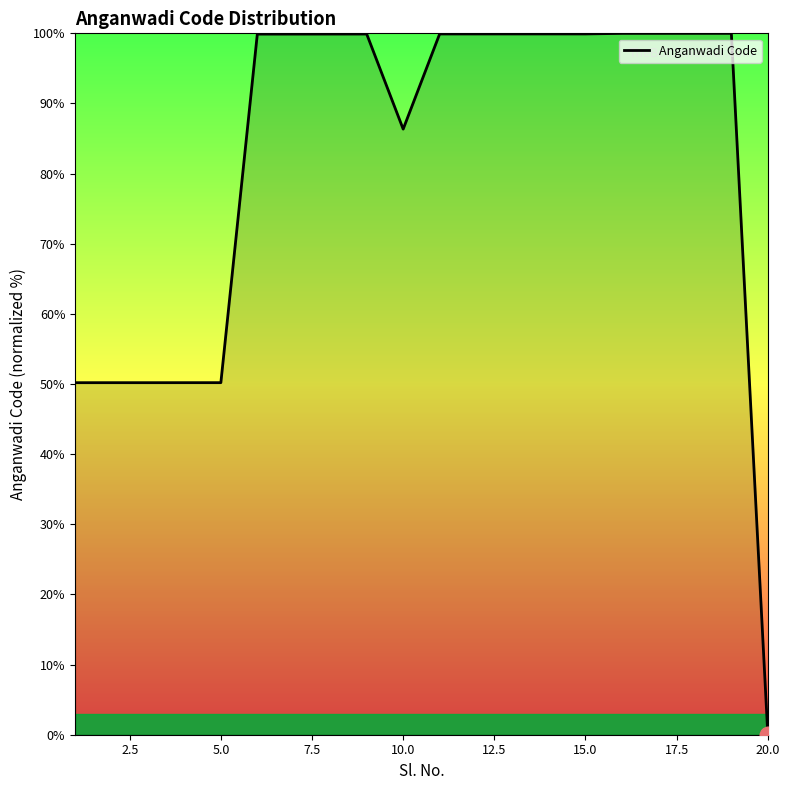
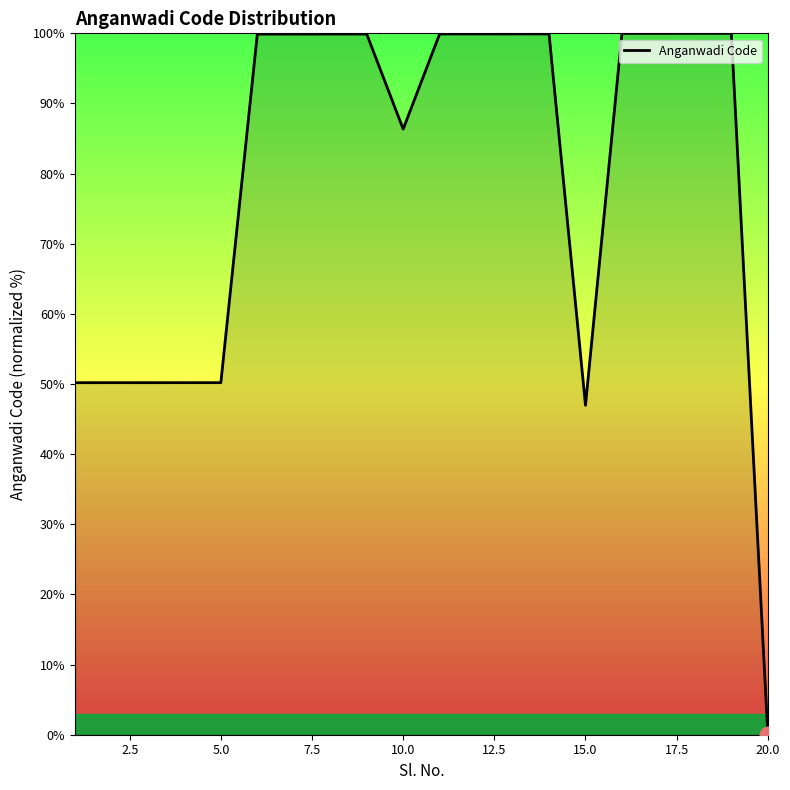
Anganwadi Code, 15.0: 100% -> 47%
